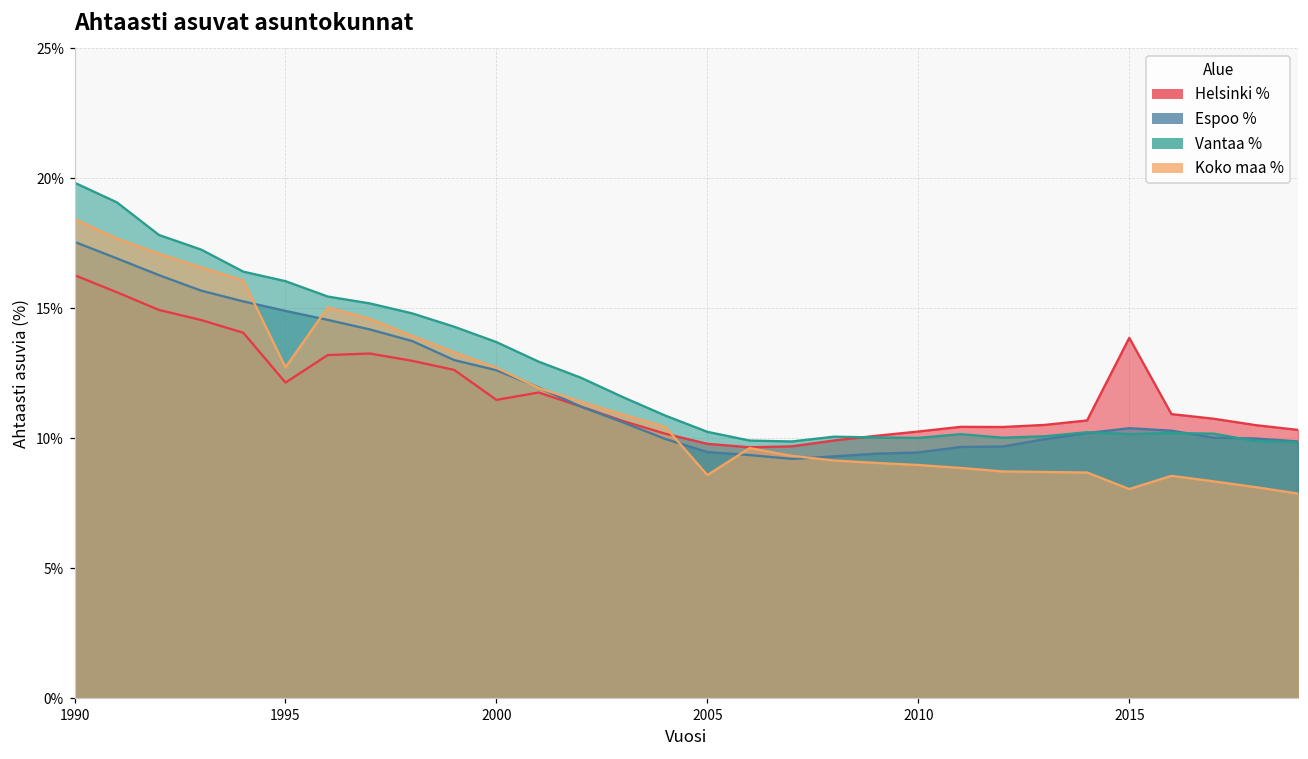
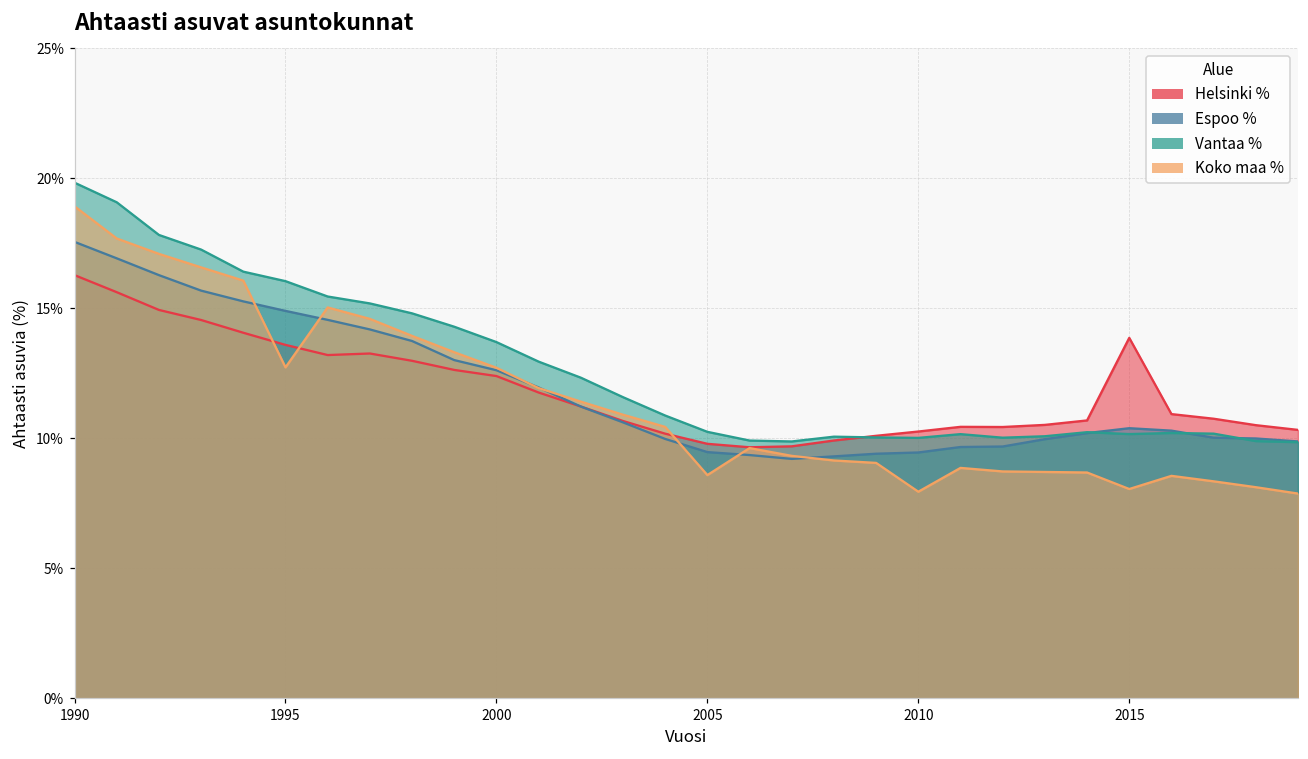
Koko maa %, 1990: 18.4% -> 18.9%
Helsinki %, 1995: 12.1% -> 13.6%
Helsinki %, 2000: 11.5% -> 12.4%
Koko maa %, 2010: 9.0% -> 7.9%
